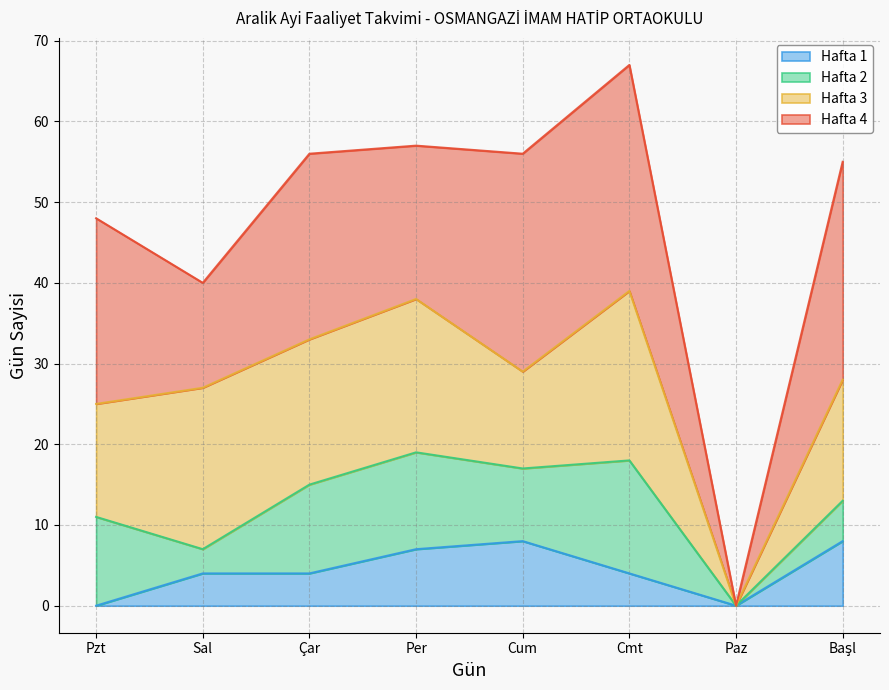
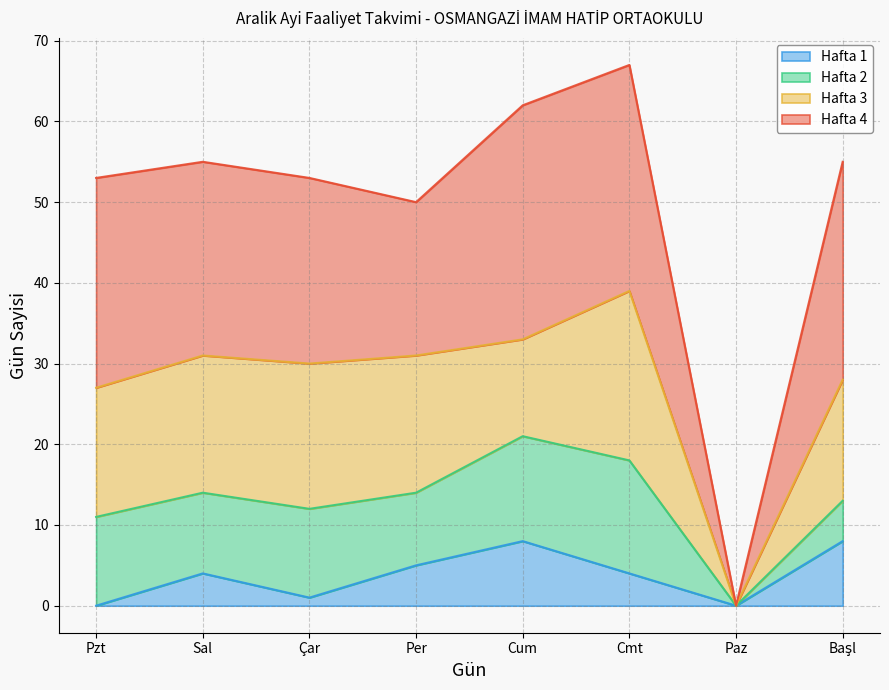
Hafta 3, Pzt: 14 -> 16
Hafta 4, Pzt: 23 -> 26
Hafta 2, Sal: 3 -> 10
Hafta 3, Sal: 20 -> 17
Hafta 4, Sal: 13 -> 24
Hafta 1, Çar: 4 -> 1
Hafta 1, Per: 7 -> 5
Hafta 2, Per: 12 -> 9
Hafta 3, Per: 19 -> 17
Hafta 2, Cum: 9 -> 13
Hafta 4, Cum: 27 -> 29
